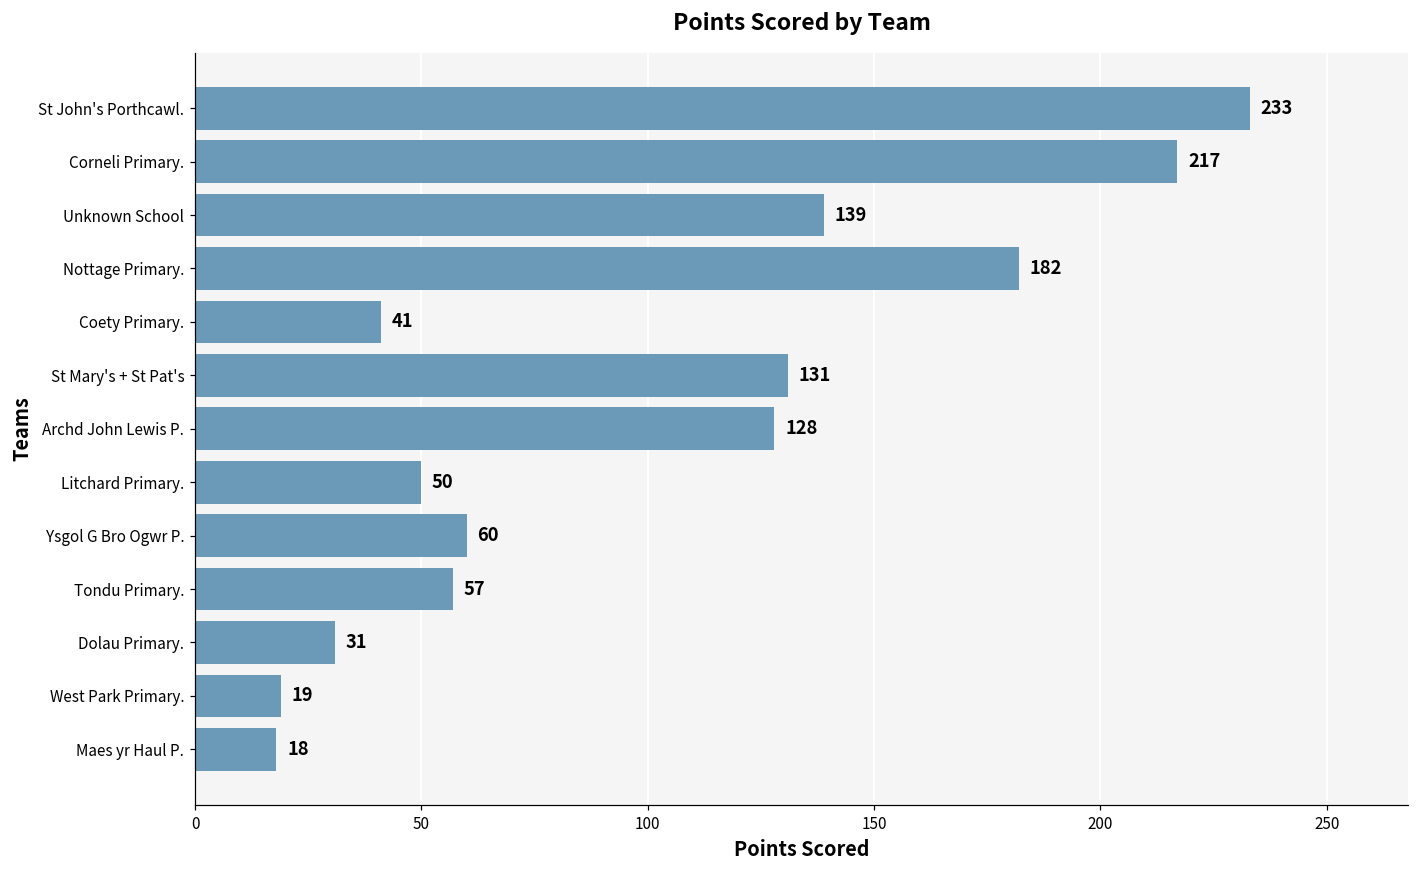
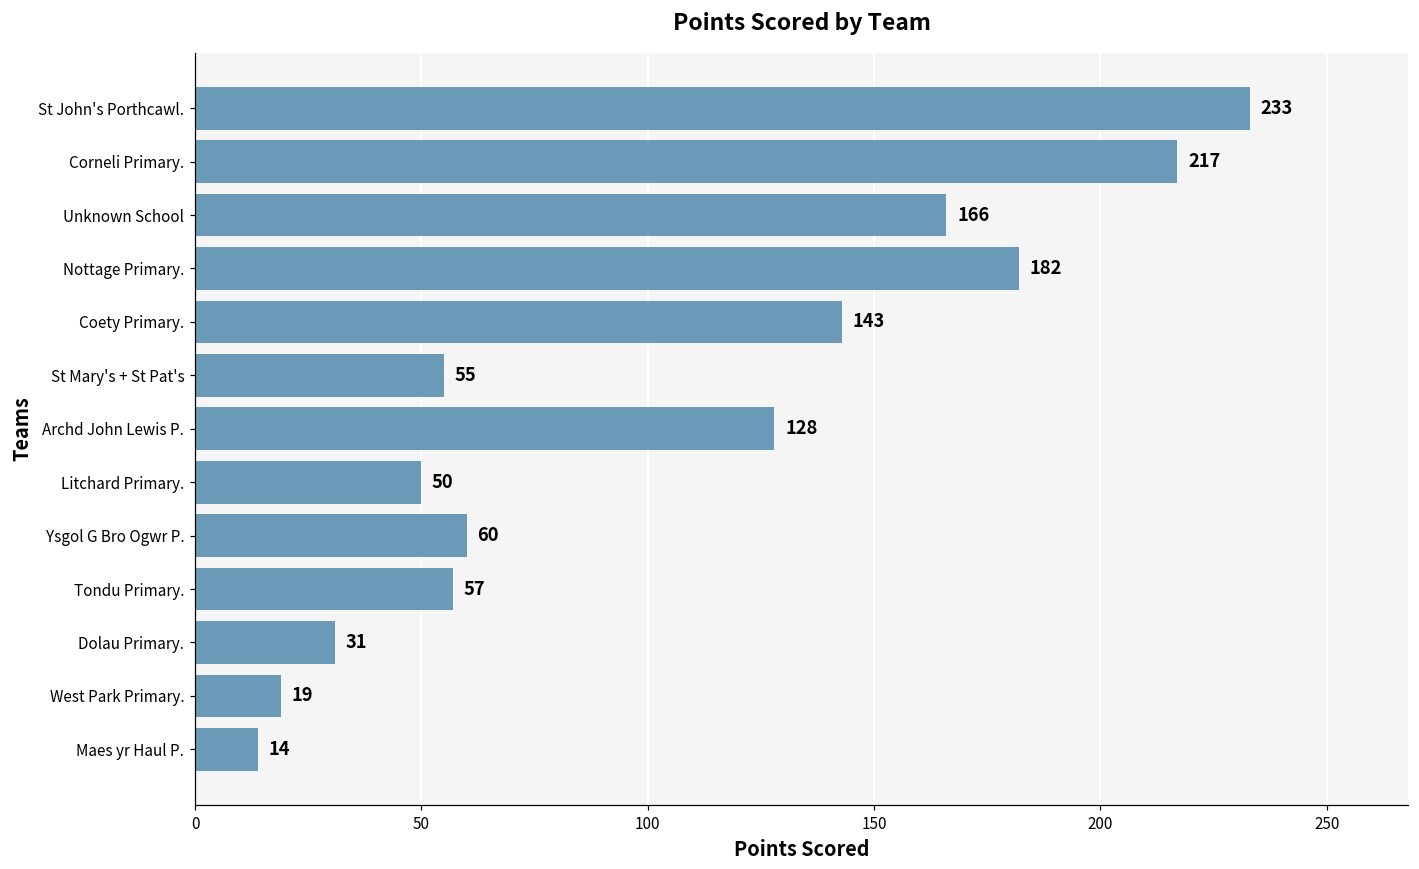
Unknown School: 139 -> 166
Coety Primary.: 41 -> 143
St Mary's + St Pat's: 131 -> 55
Maes yr Haul P.: 18 -> 14
